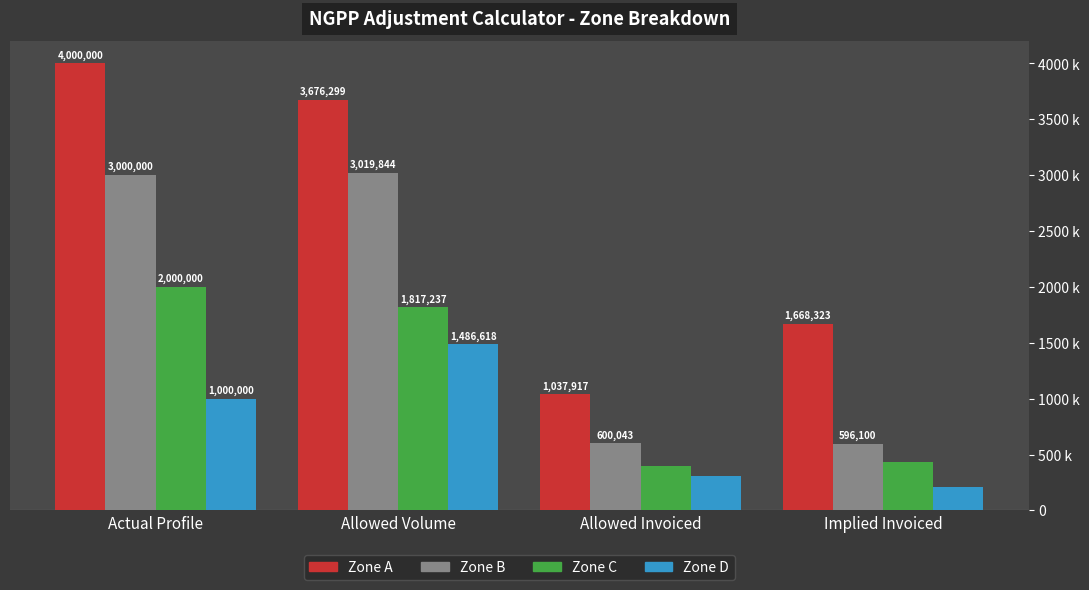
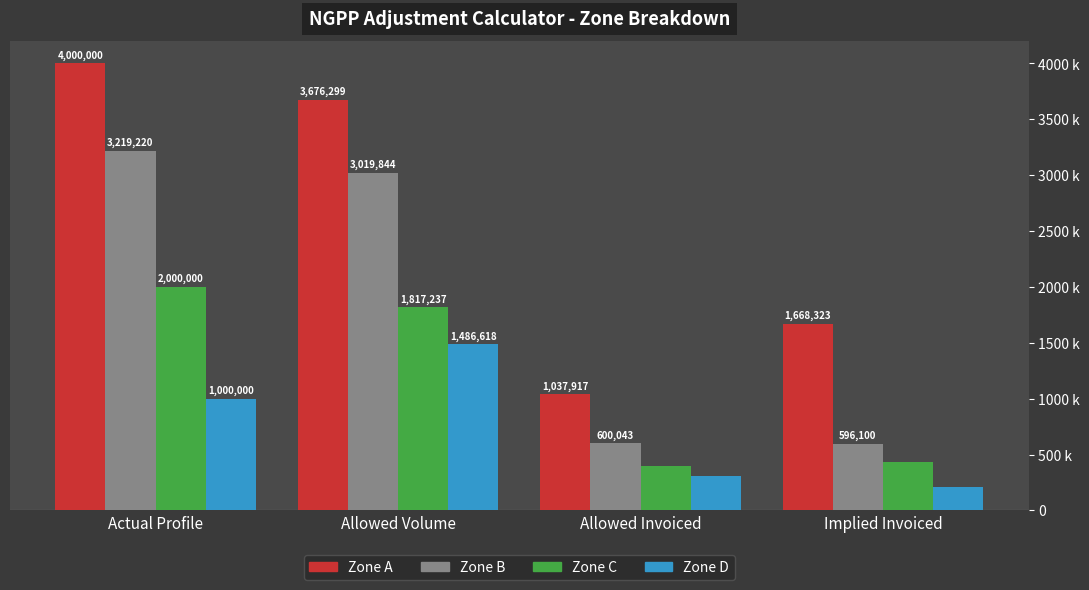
Zone B, Actual Profile: 3,000,000 -> 3,219,220
